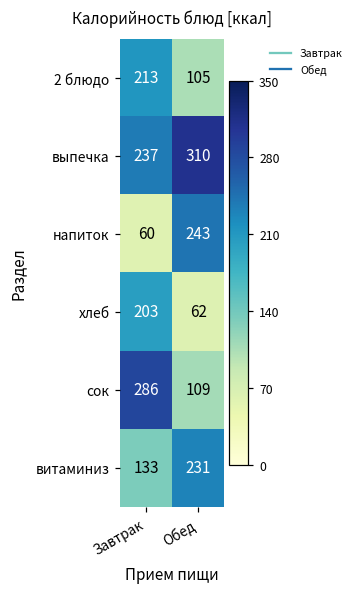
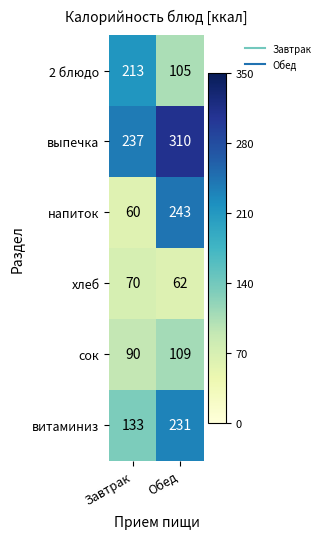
хлеб, Завтрак: 203 -> 70
сок, Завтрак: 286 -> 90
